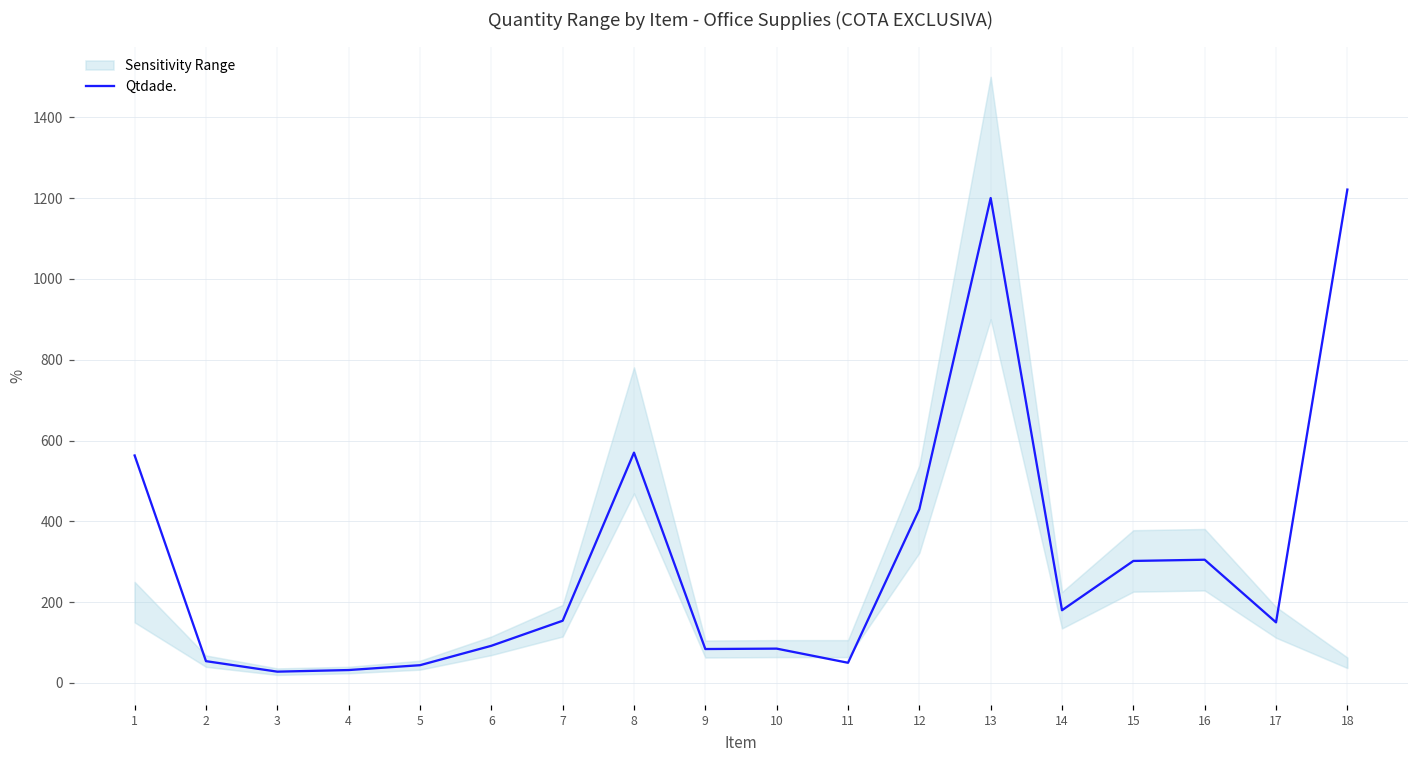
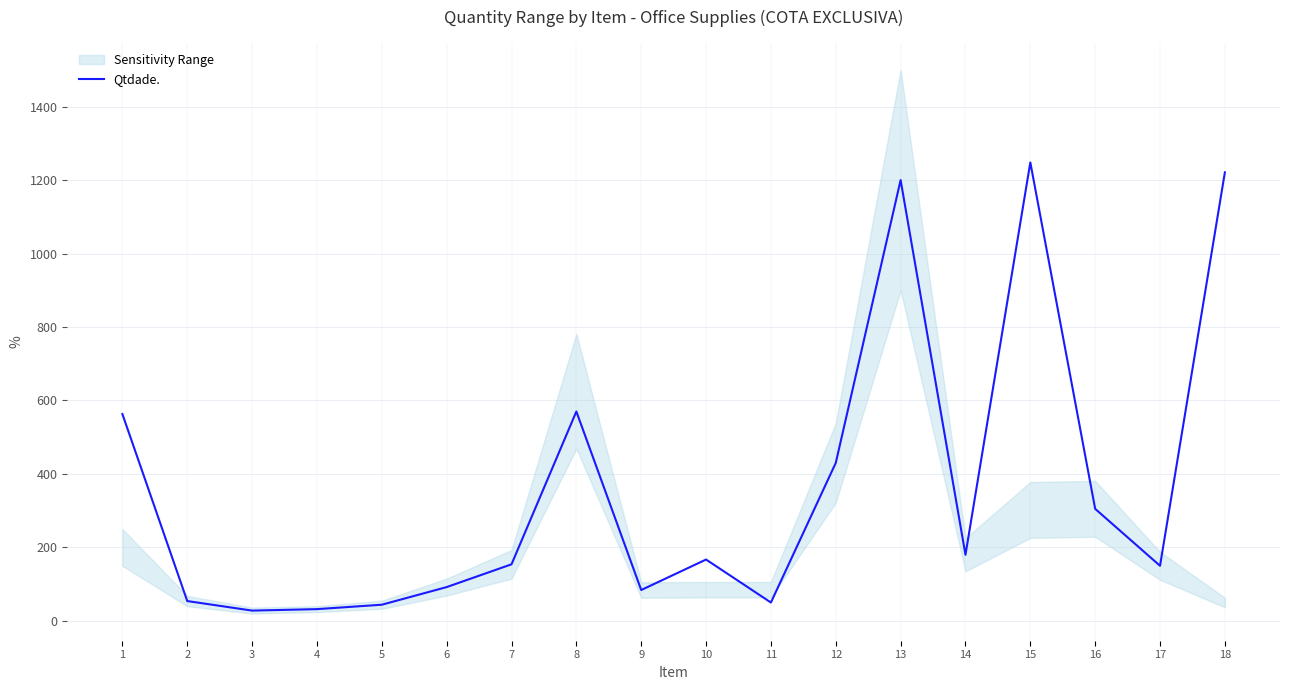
Qtdade., 10: 90 -> 170
Qtdade., 15: 300 -> 1250
